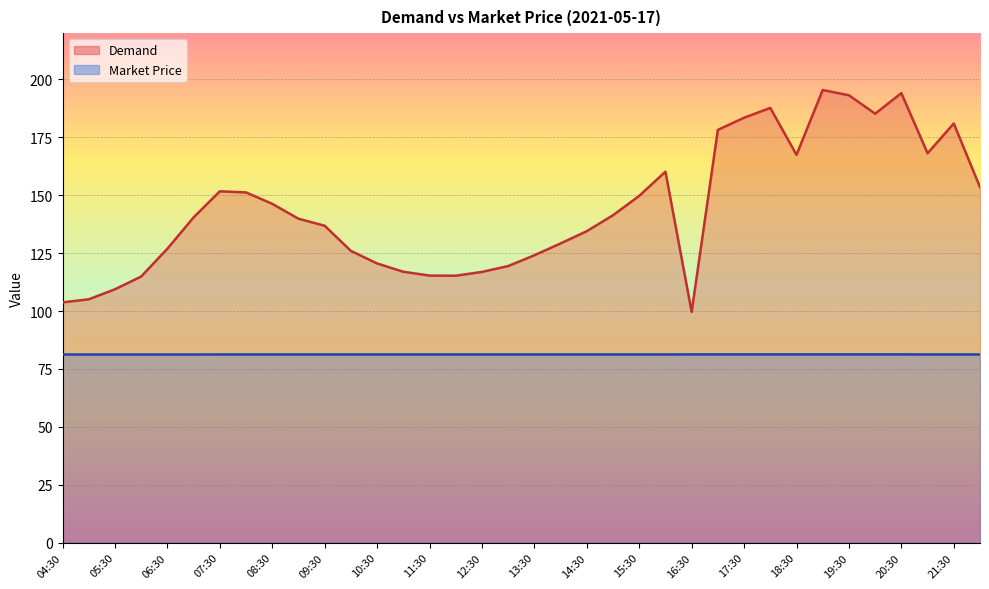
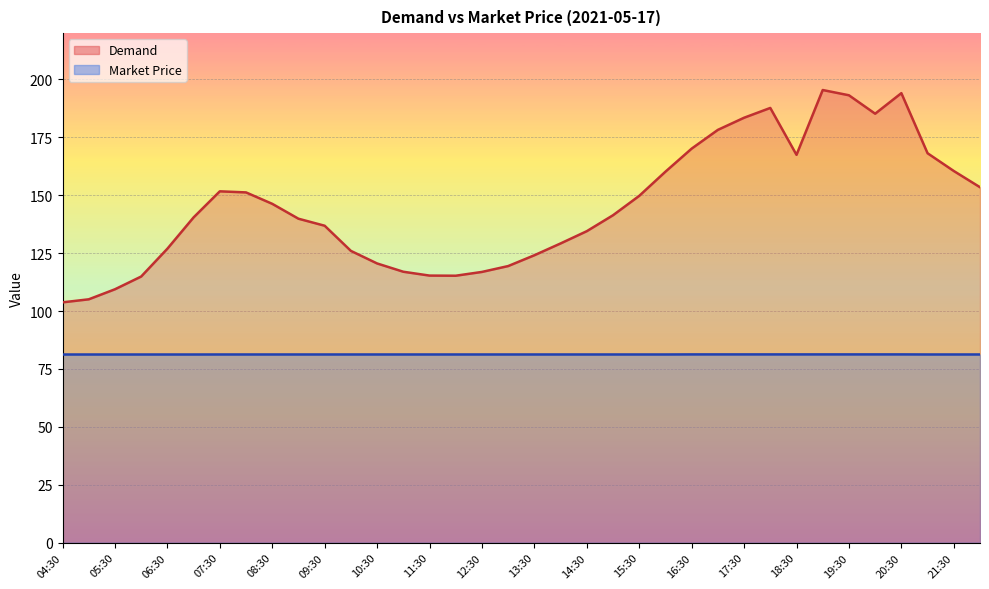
Demand, 16:30: 100 -> 170
Demand, 21:30: 181 -> 160
